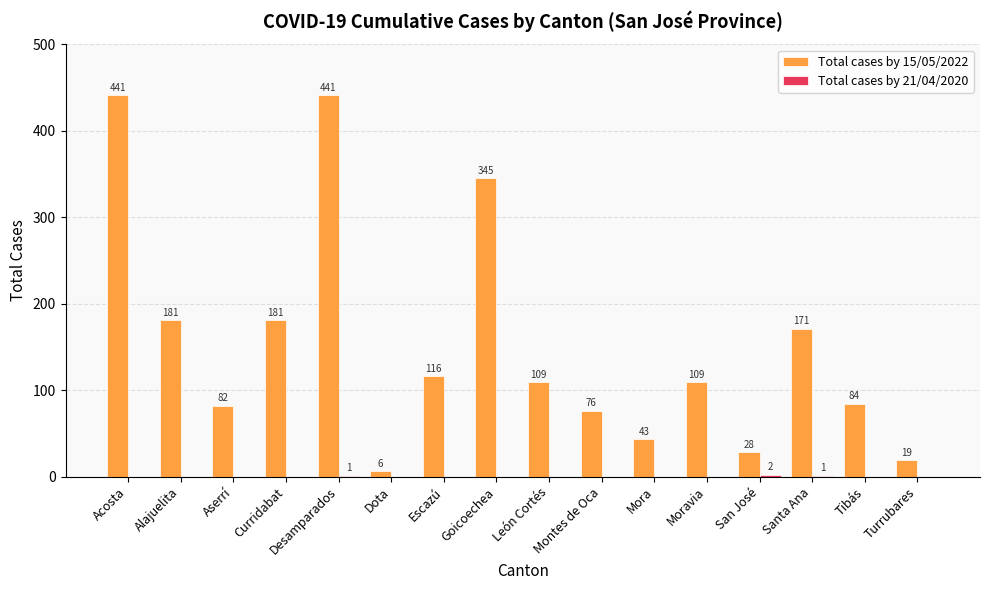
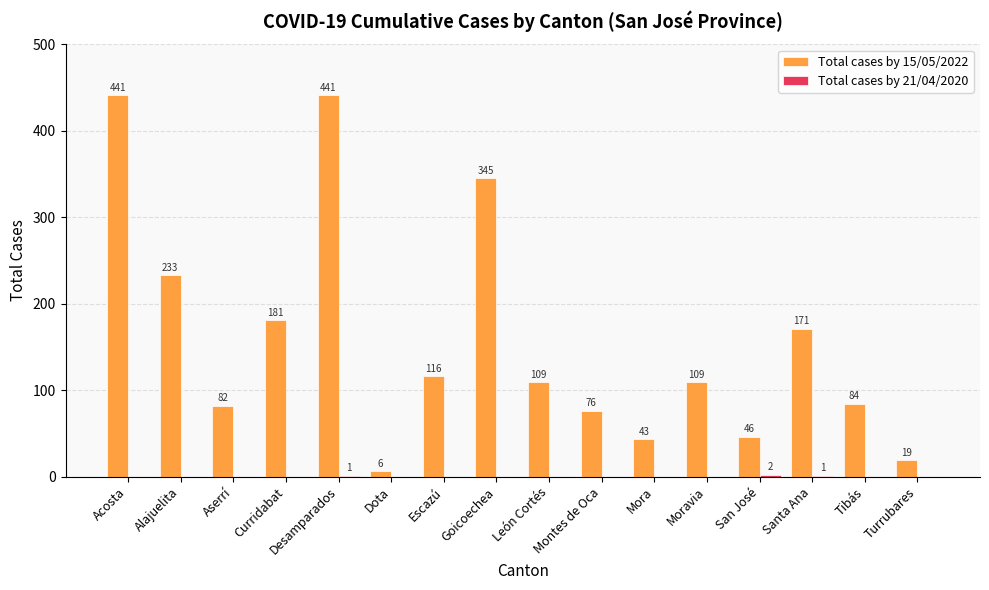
Total cases by 15/05/2022, Alajuelita: 181 -> 233
Total cases by 15/05/2022, San José: 28 -> 46
